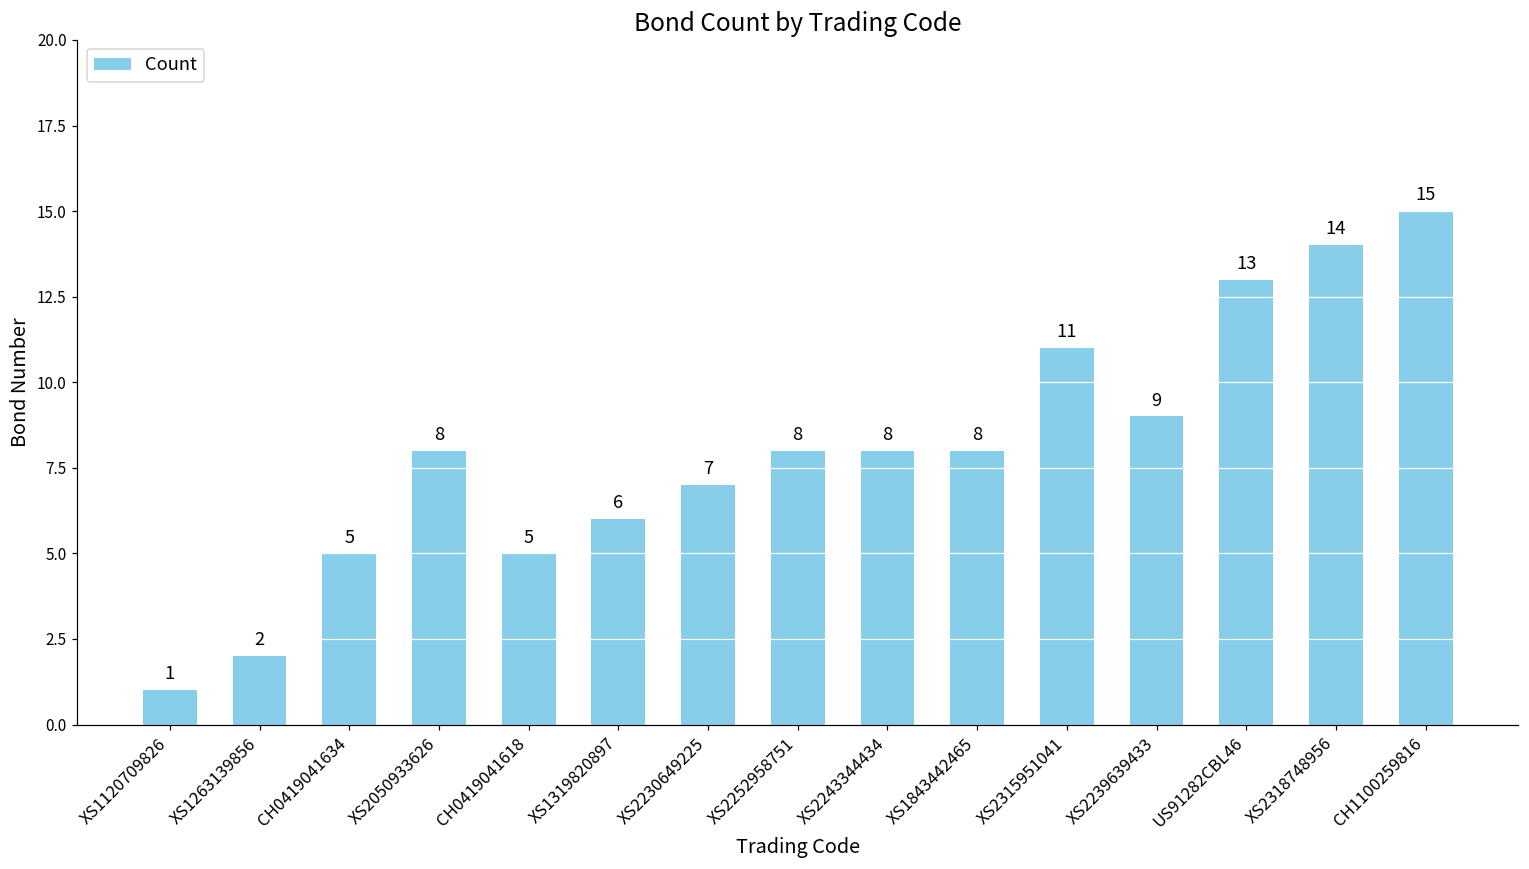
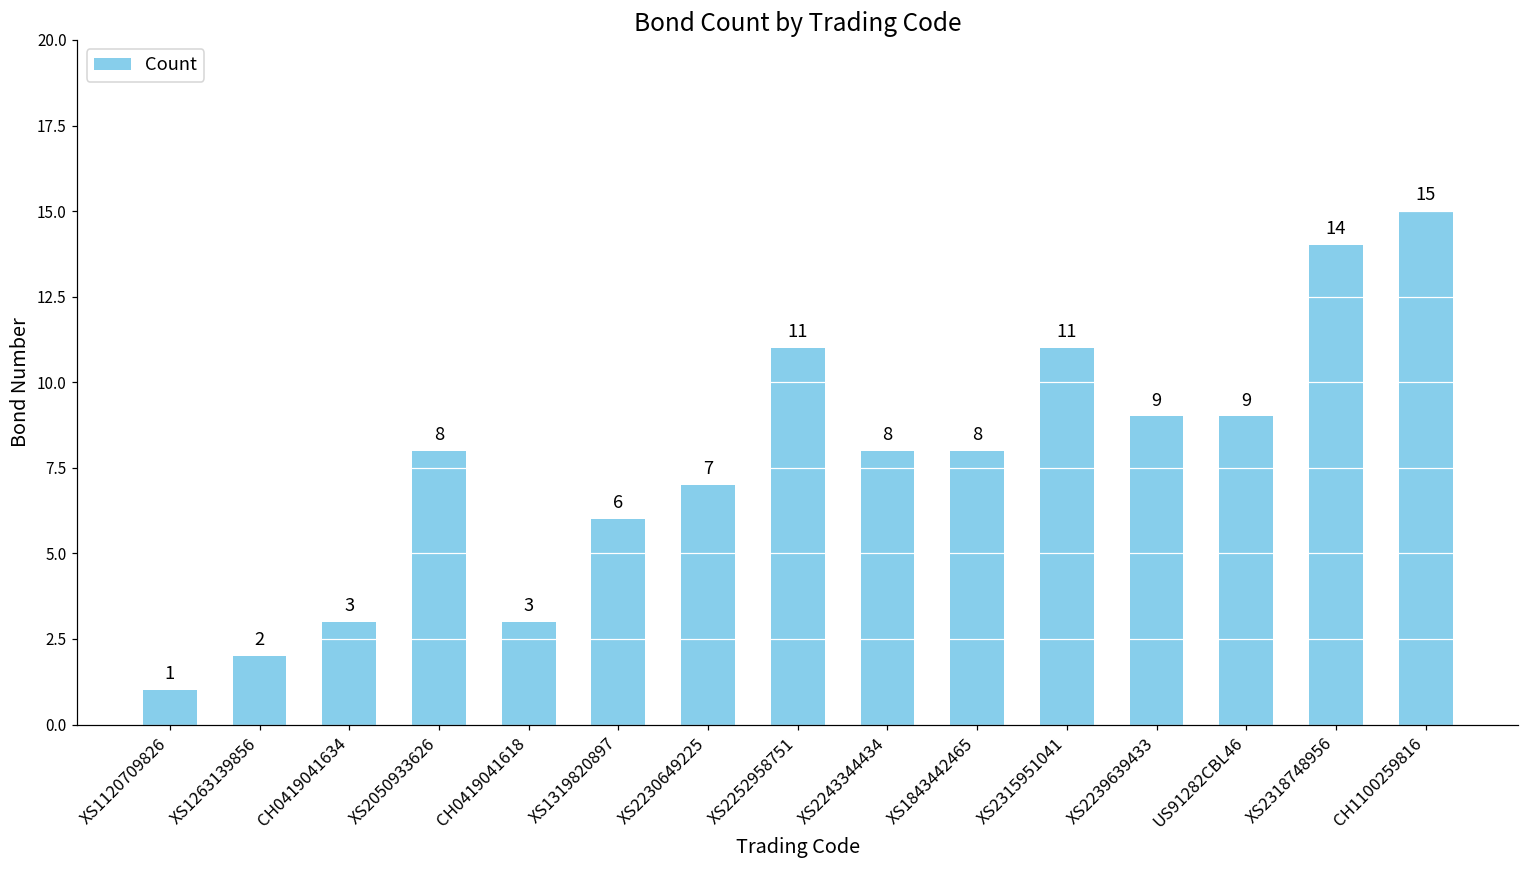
CH0419041634: 5 -> 3
CH0419041618: 5 -> 3
XS2252958751: 8 -> 11
US91282CBL46: 13 -> 9
